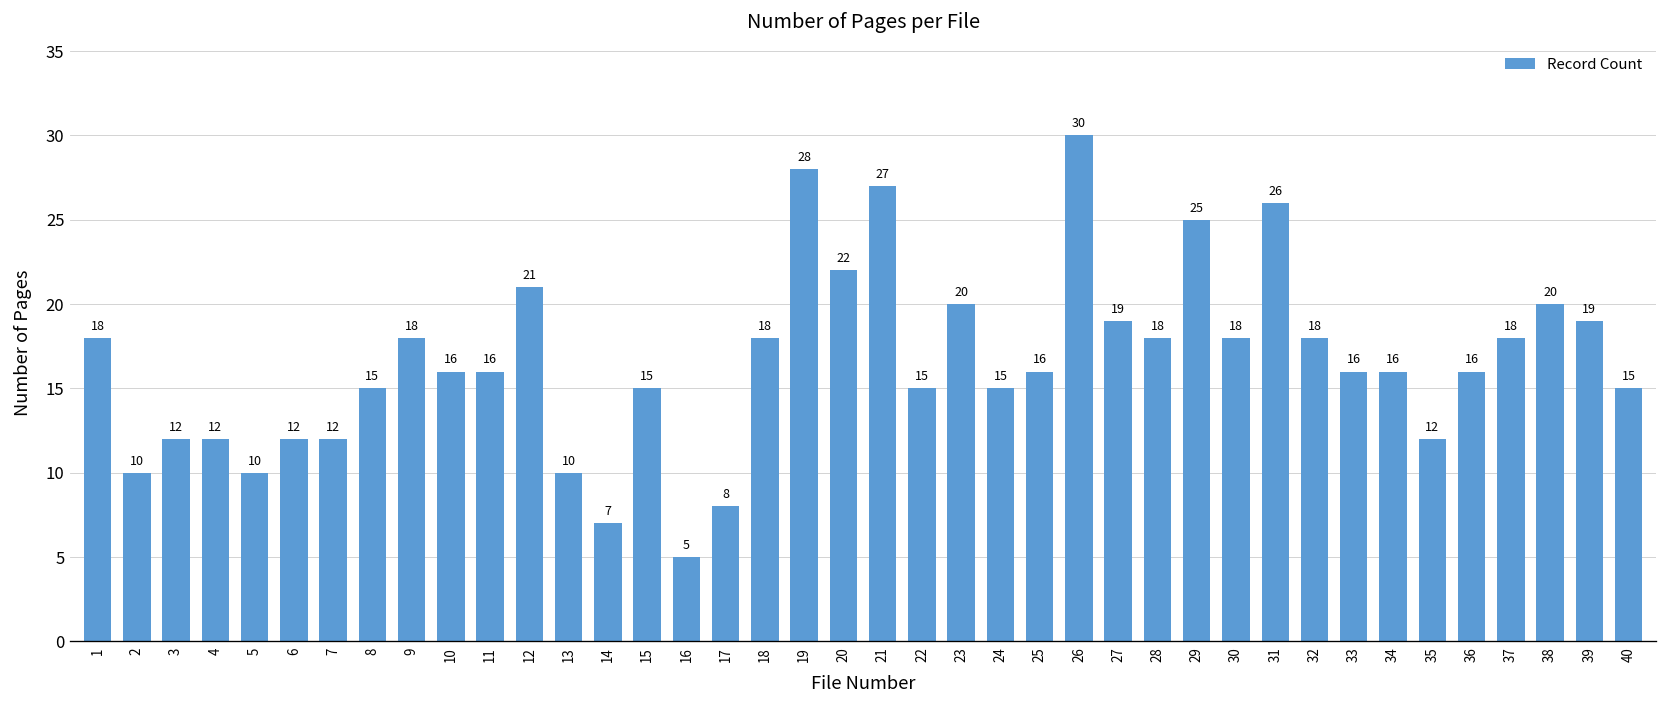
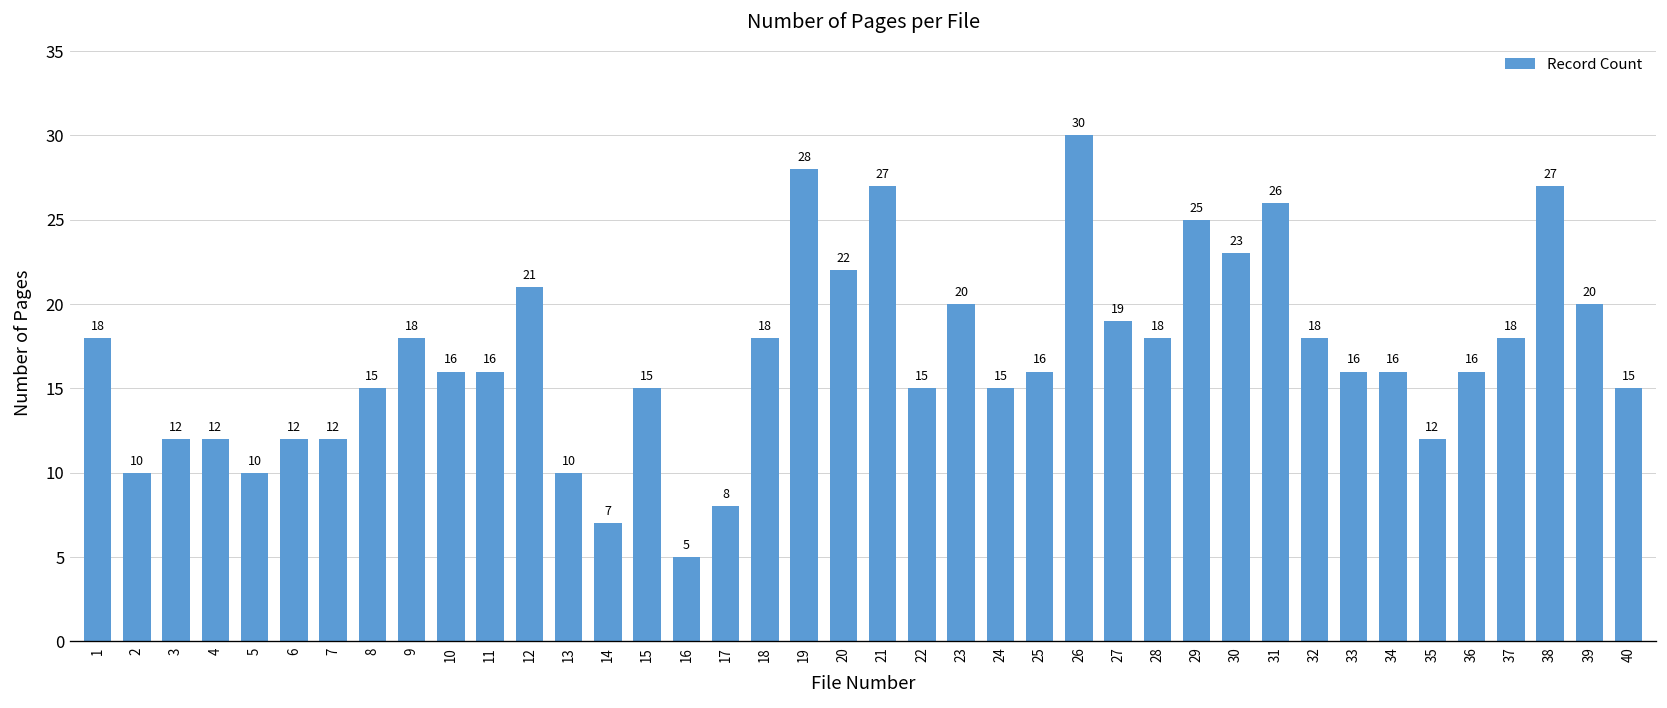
30: 18 -> 23
38: 20 -> 27
39: 19 -> 20
